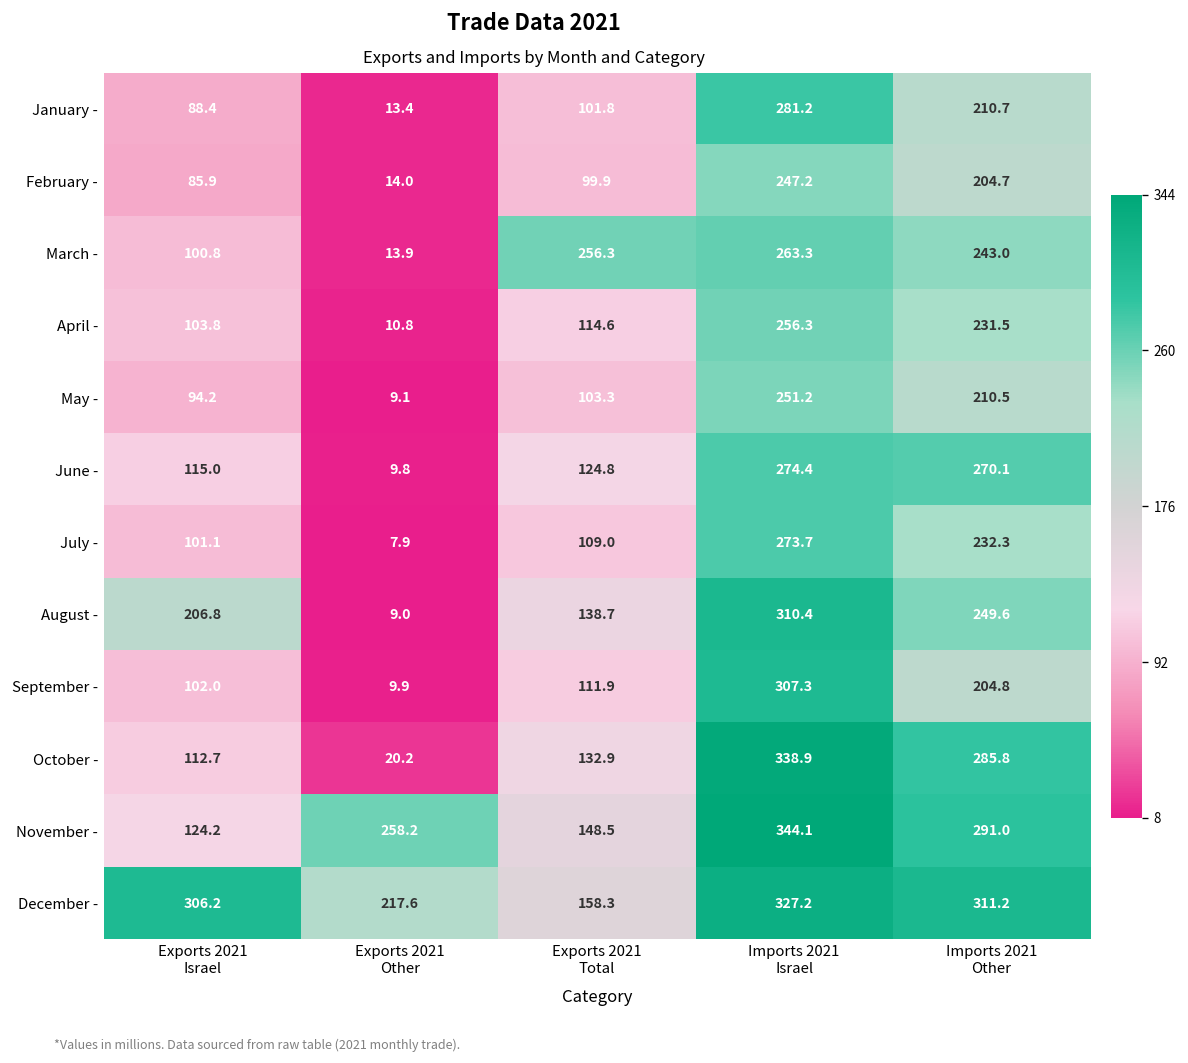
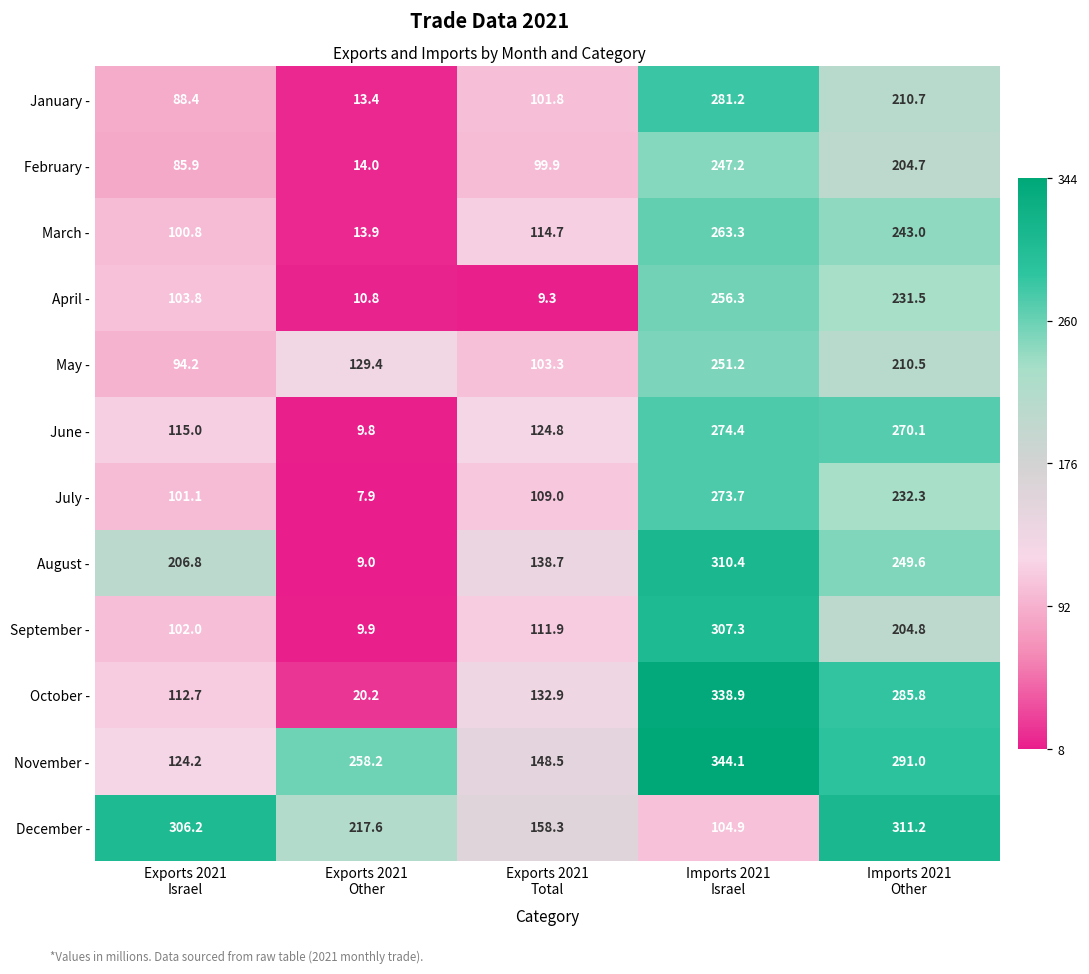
March -, Exports 2021 Total: 256.3 -> 114.7
April -, Exports 2021 Total: 114.6 -> 9.3
May -, Exports 2021 Other: 9.1 -> 129.4
December -, Imports 2021 Israel: 327.2 -> 104.9
